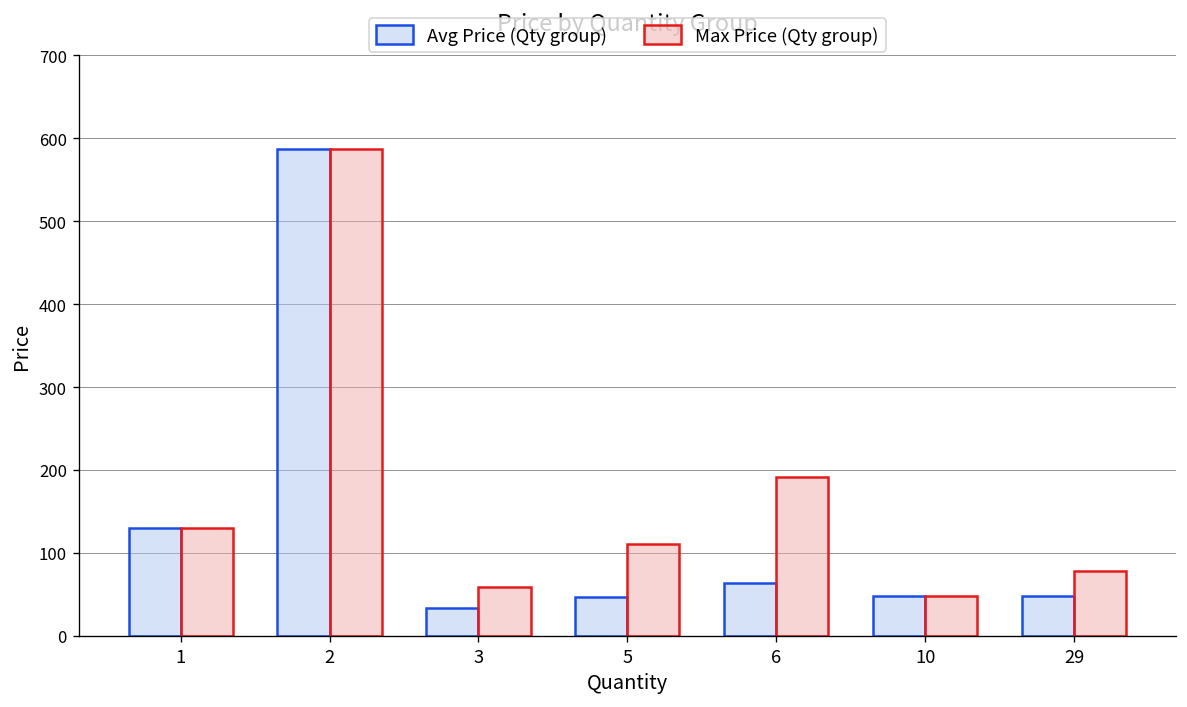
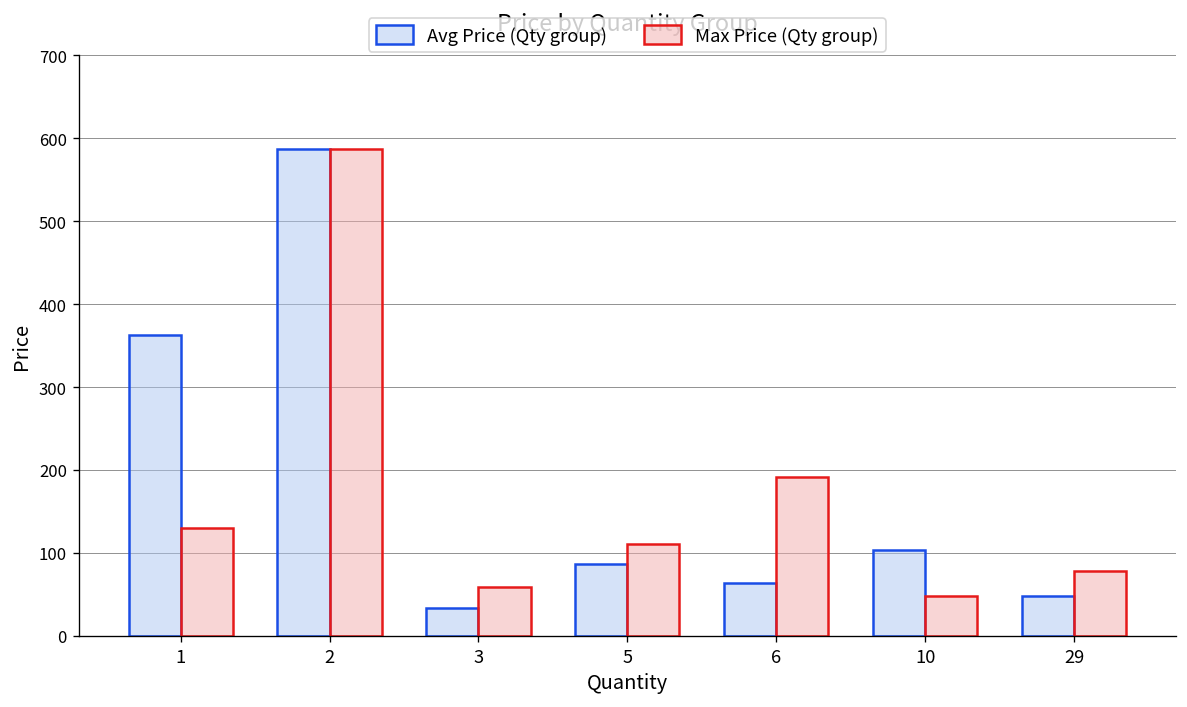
Avg Price (Qty group), 1: 130 -> 360
Avg Price (Qty group), 5: 50 -> 90
Avg Price (Qty group), 10: 50 -> 100
